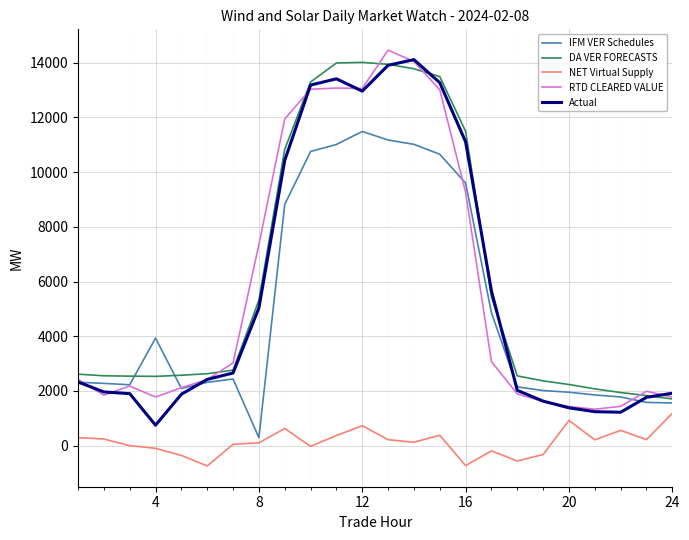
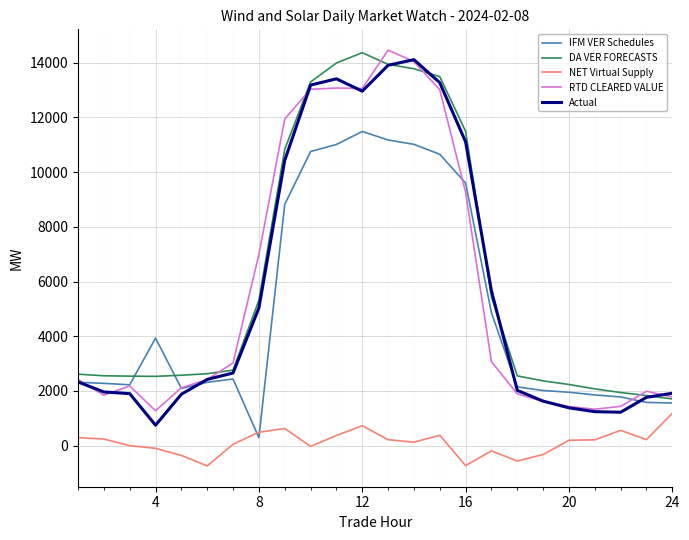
RTD CLEARED VALUE, 4: 1800 -> 1300
NET Virtual Supply, 8: 100 -> 500
RTD CLEARED VALUE, 8: 7400 -> 7000
DA VER FORECASTS, 12: 14000 -> 14400
NET Virtual Supply, 20: 900 -> 200
